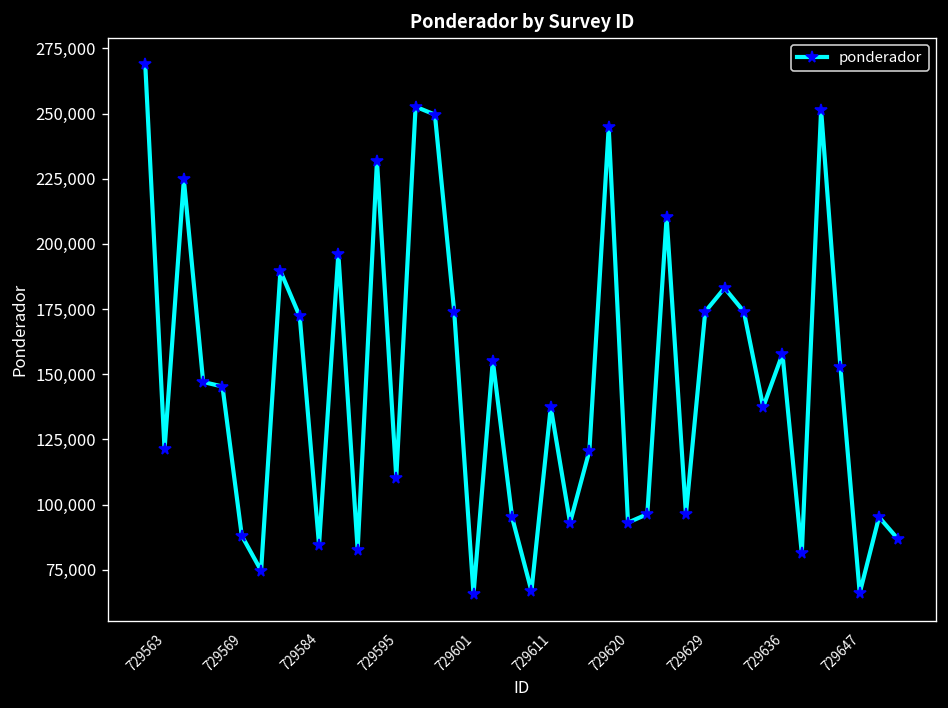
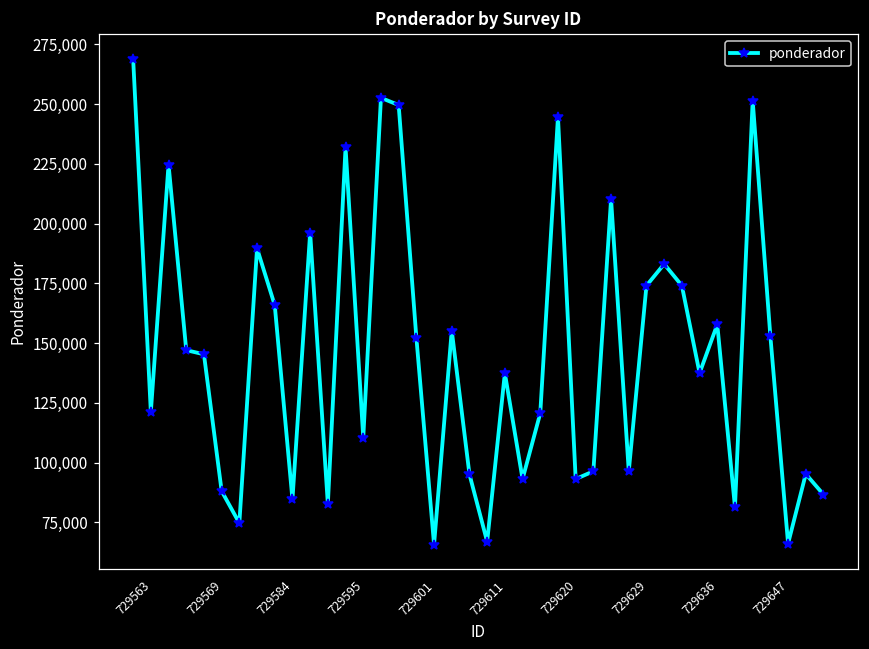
729584: 172,000 -> 166,000
729601: 174,000 -> 152,000
